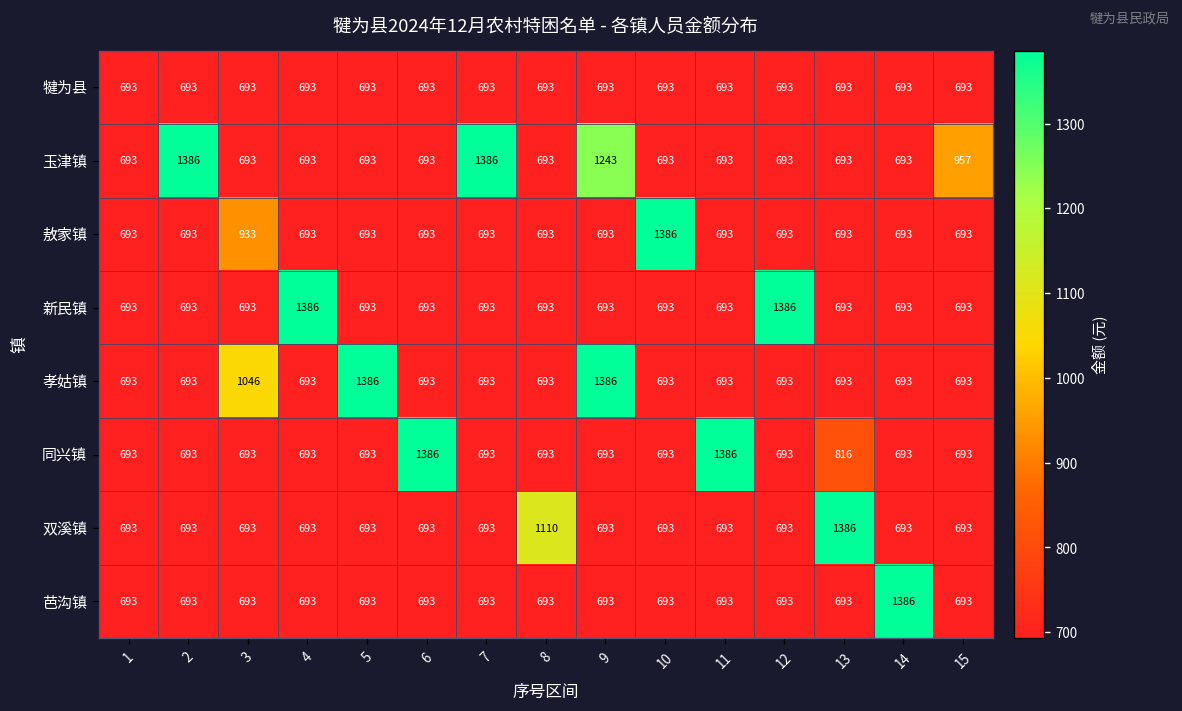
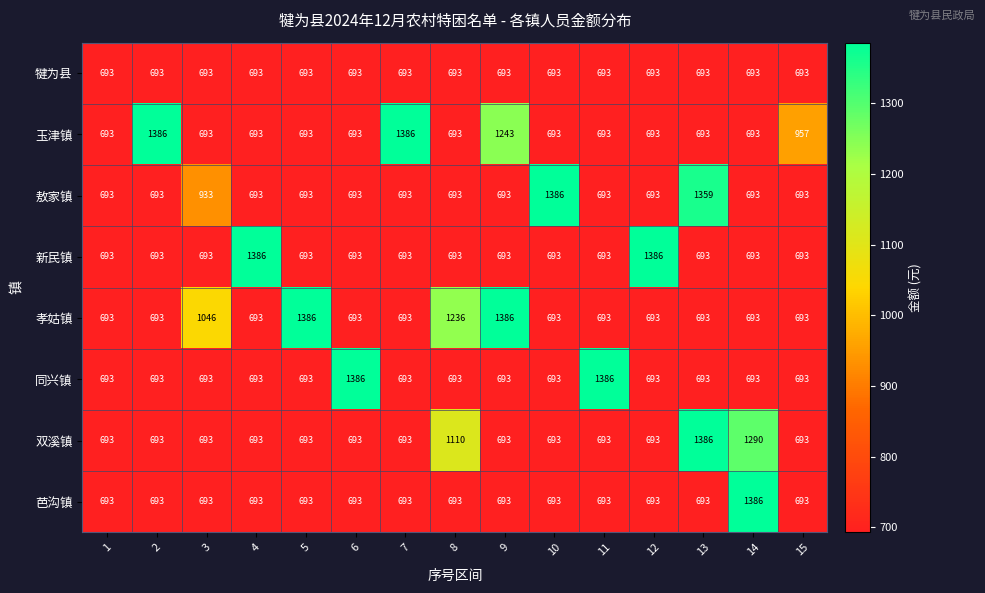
敖家镇, 13: 693 -> 1359
孝姑镇, 8: 693 -> 1236
同兴镇, 13: 816 -> 693
双溪镇, 14: 693 -> 1290
